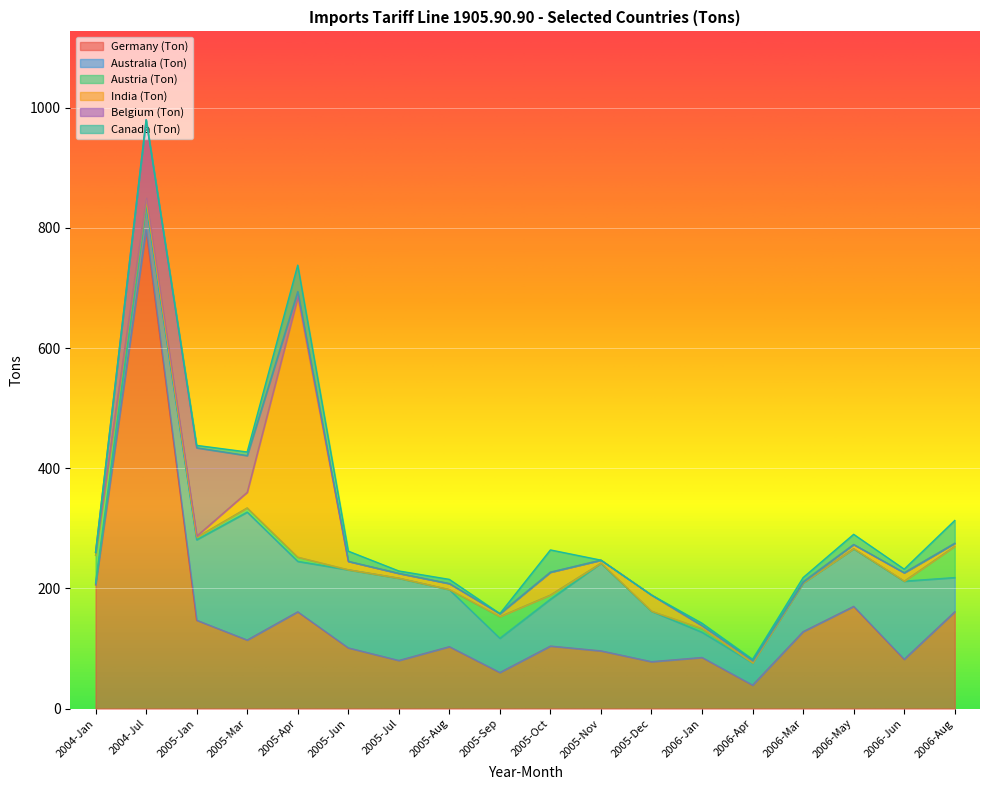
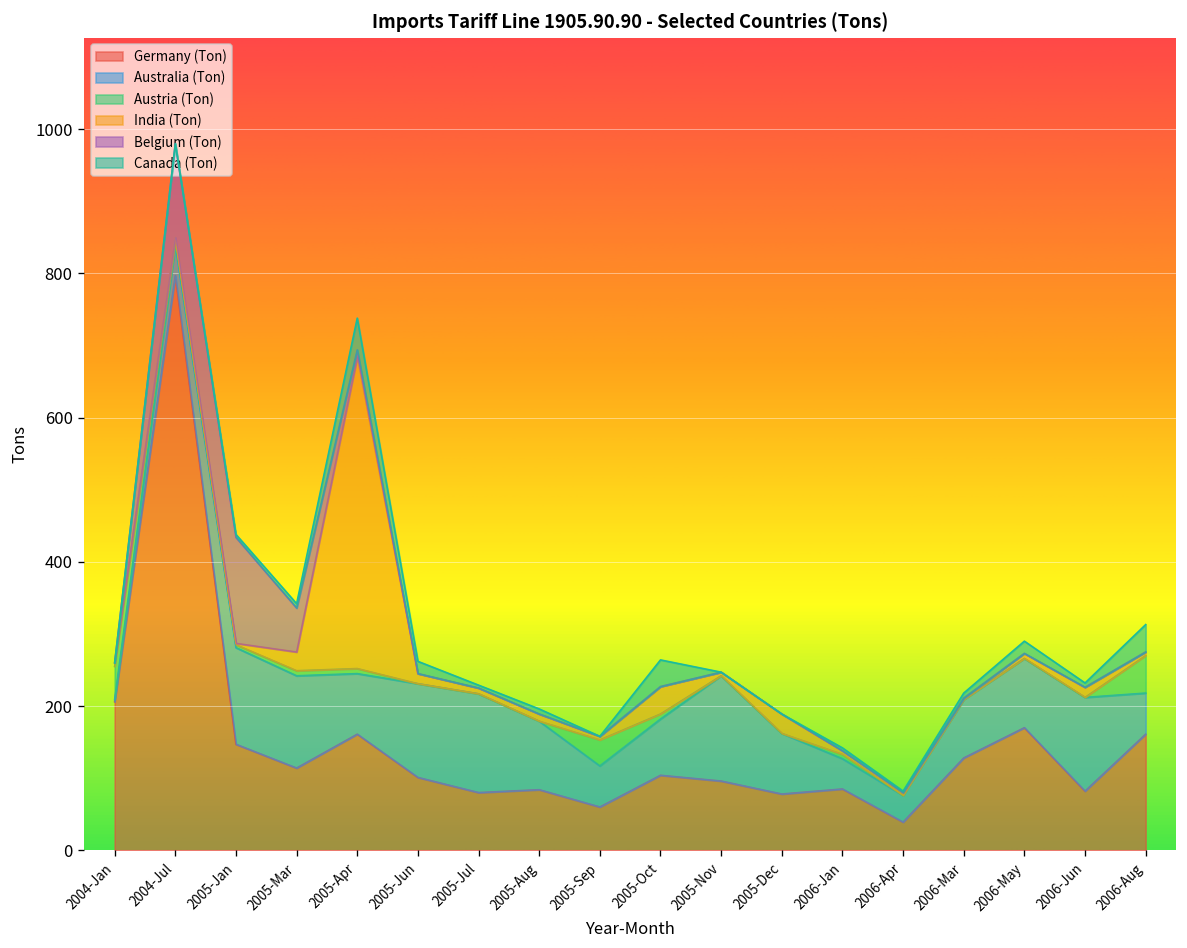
Australia (Ton), 2005-Mar: 210 -> 130
Germany (Ton), 2005-Aug: 100 -> 80
